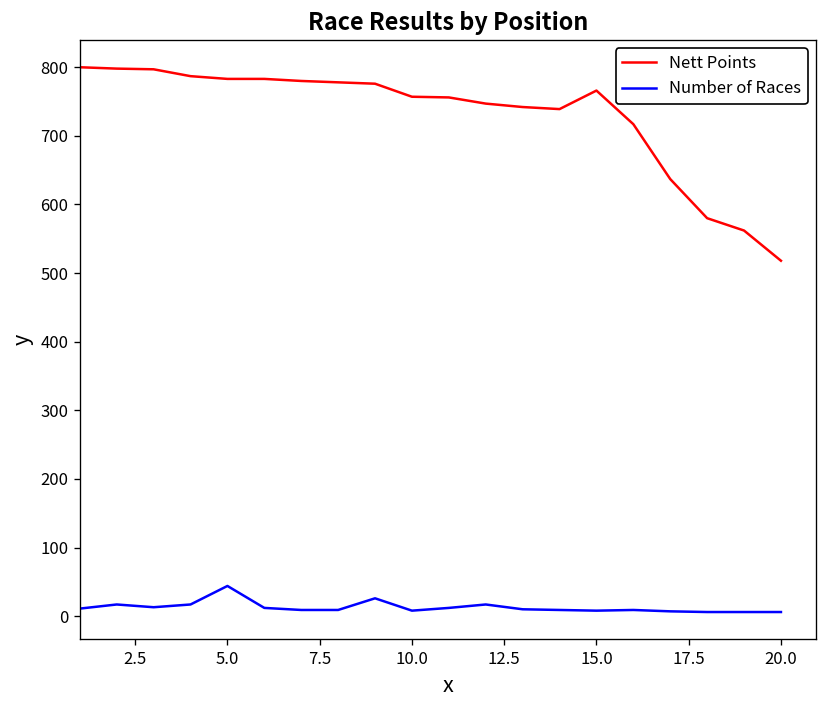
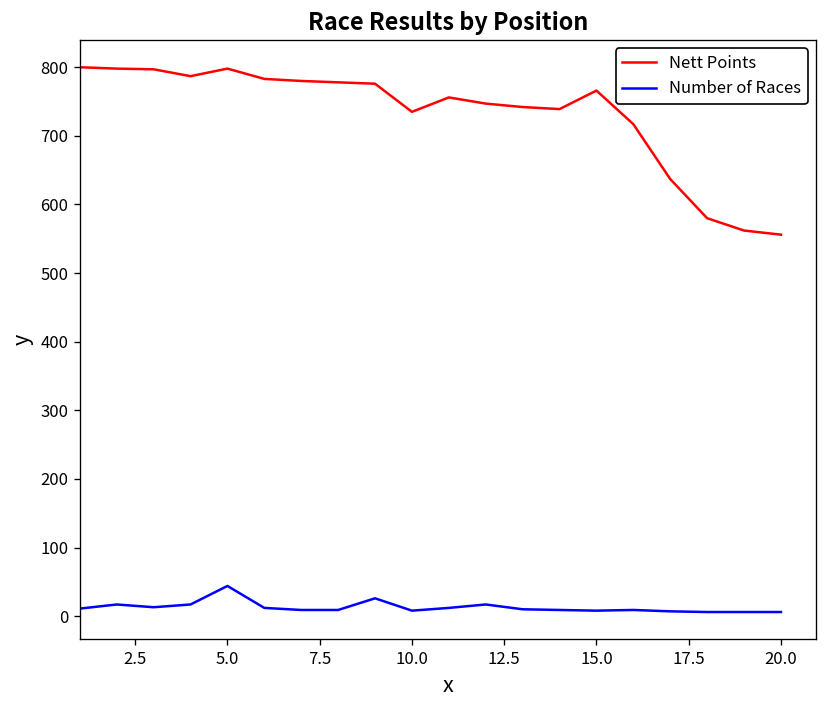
Nett Points, 5.0: 780 -> 800
Nett Points, 10.0: 760 -> 740
Nett Points, 20.0: 520 -> 560
